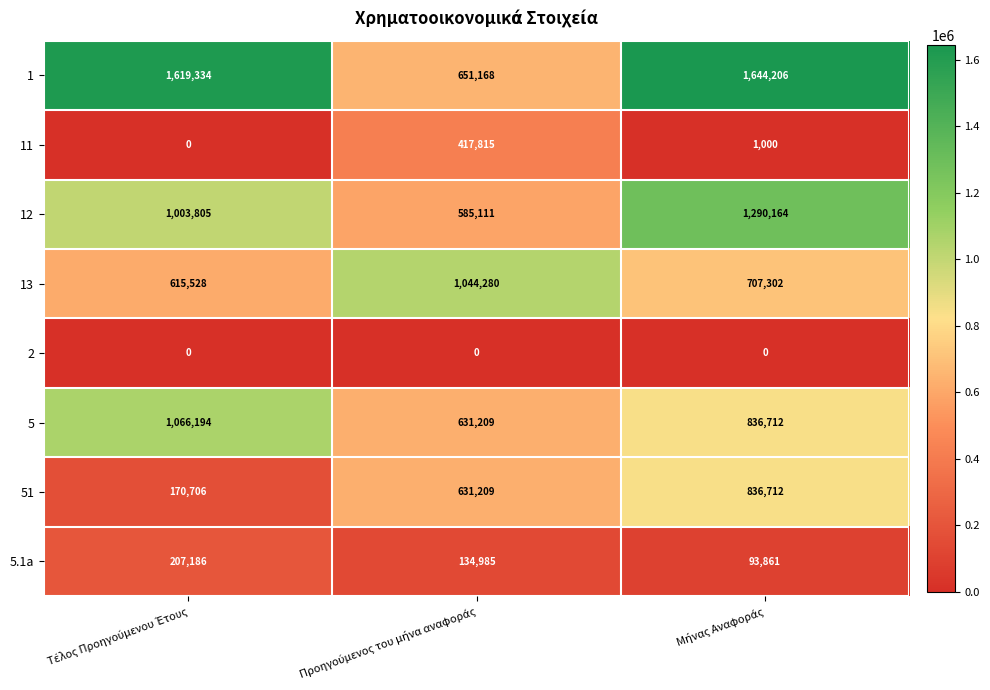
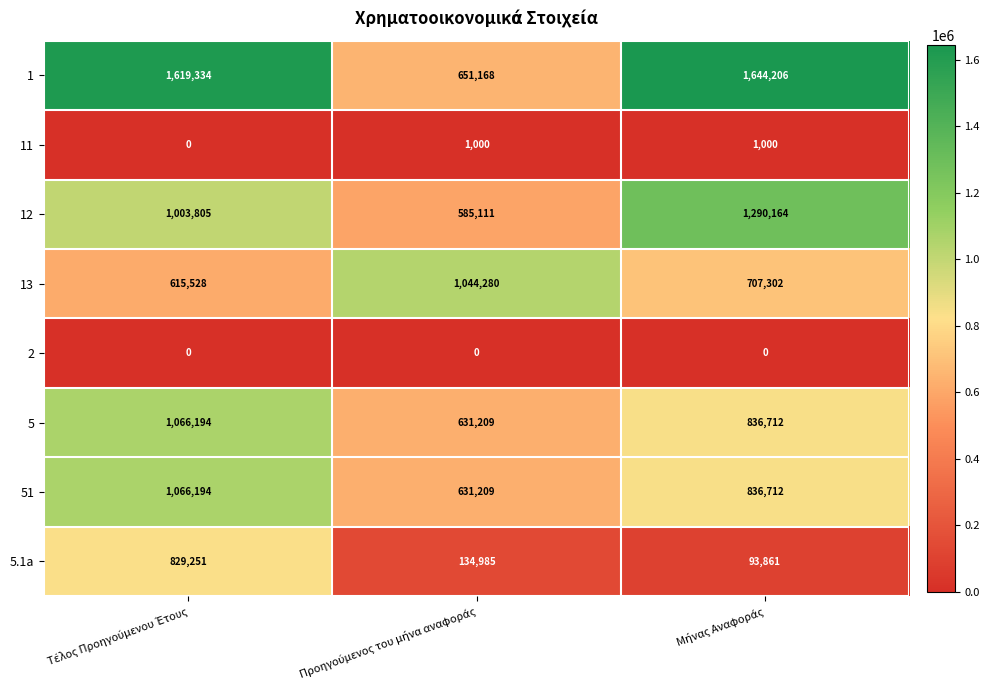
11, Προηγούμενος του μήνα αναφοράς: 417,815 -> 1,000
51, Τέλος Προηγούμενου Έτους: 170,706 -> 1,066,194
5.1a, Τέλος Προηγούμενου Έτους: 207,186 -> 829,251
